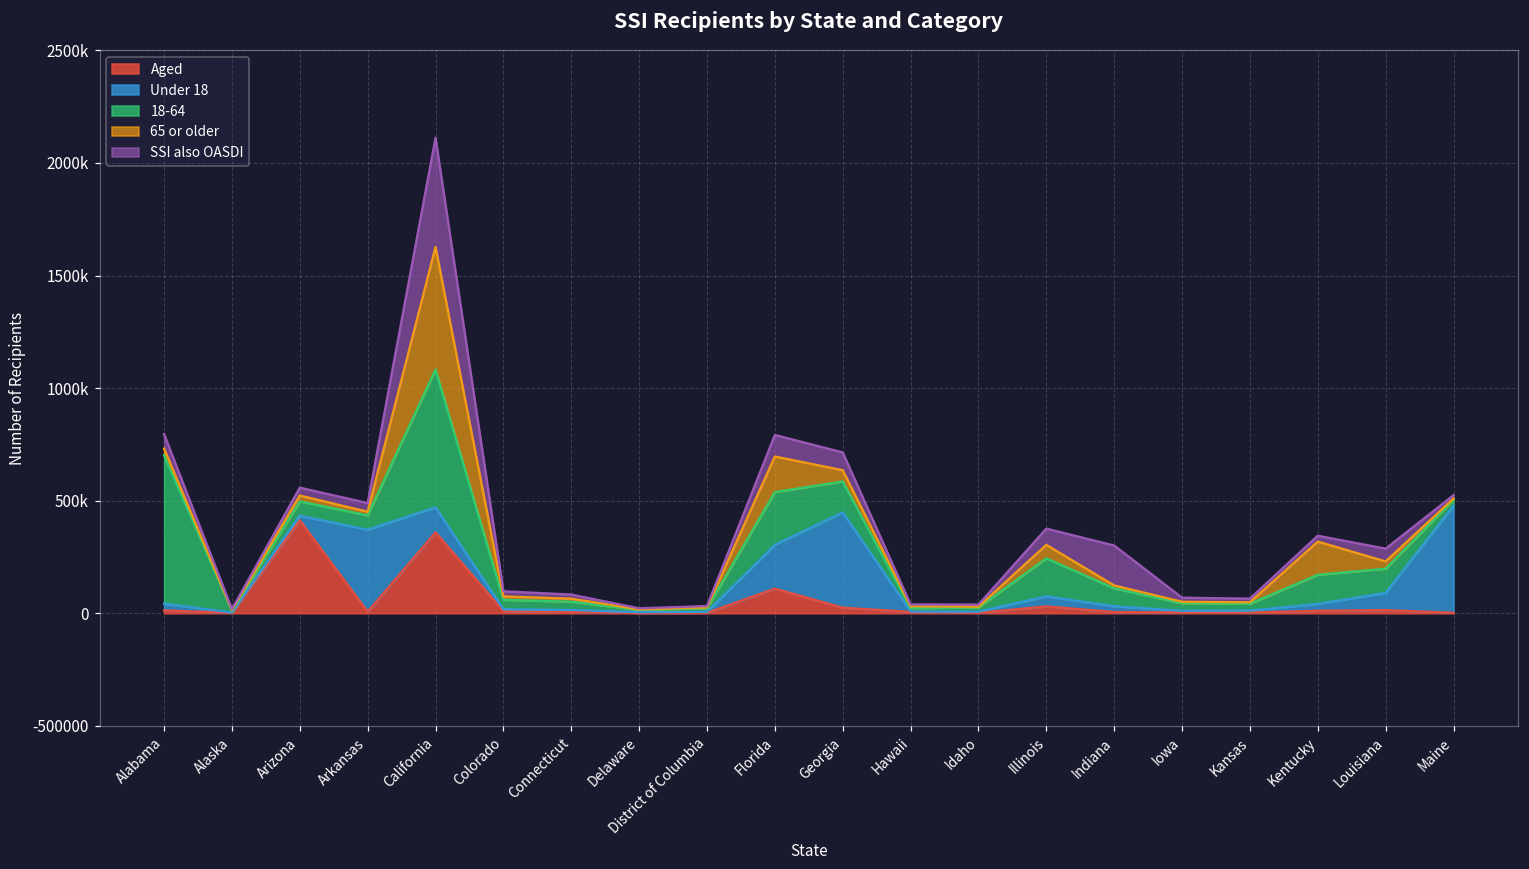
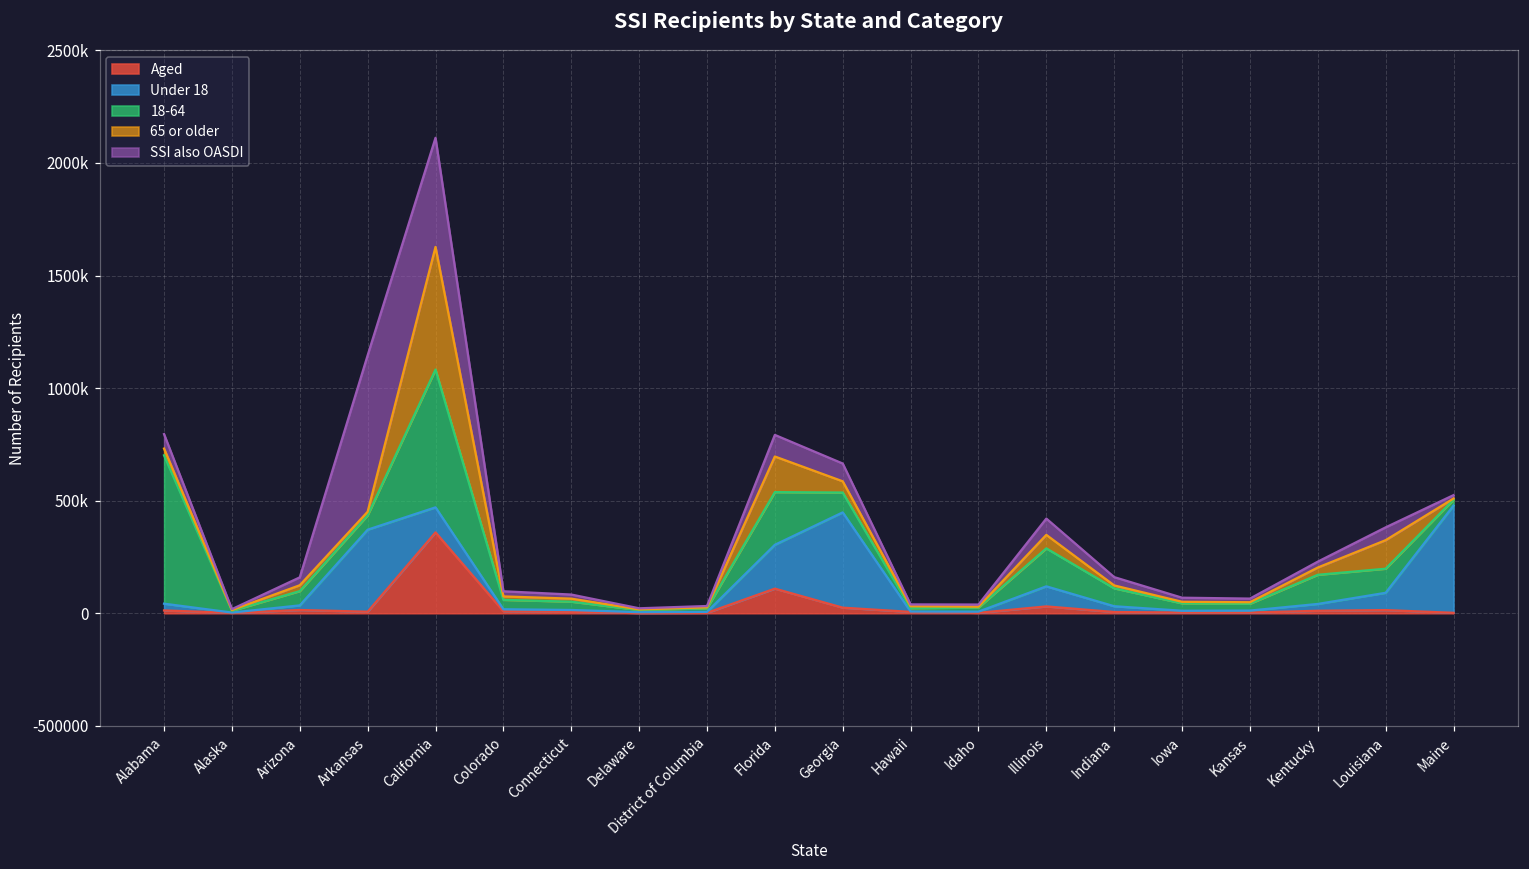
Aged, Arizona: 410000 -> 10000
SSI also OASDI, Arkansas: 40000 -> 690000
18-64, Georgia: 140000 -> 90000
Under 18, Illinois: 40000 -> 90000
SSI also OASDI, Indiana: 180000 -> 40000
65 or older, Kentucky: 150000 -> 30000
65 or older, Louisiana: 30000 -> 130000
